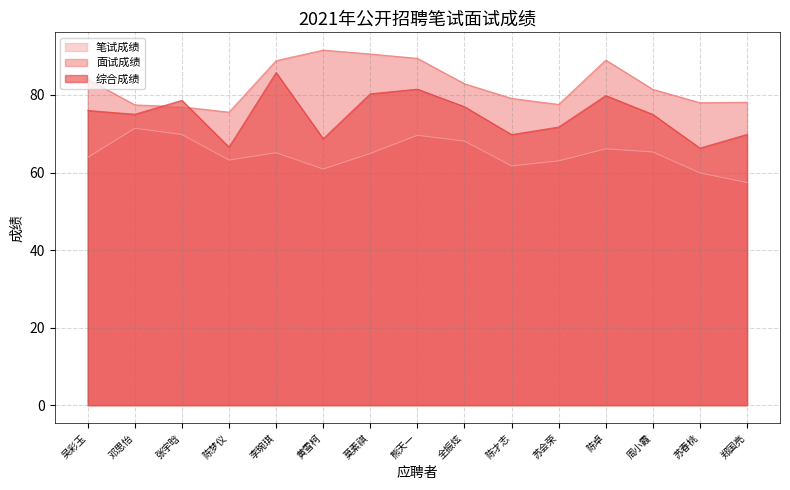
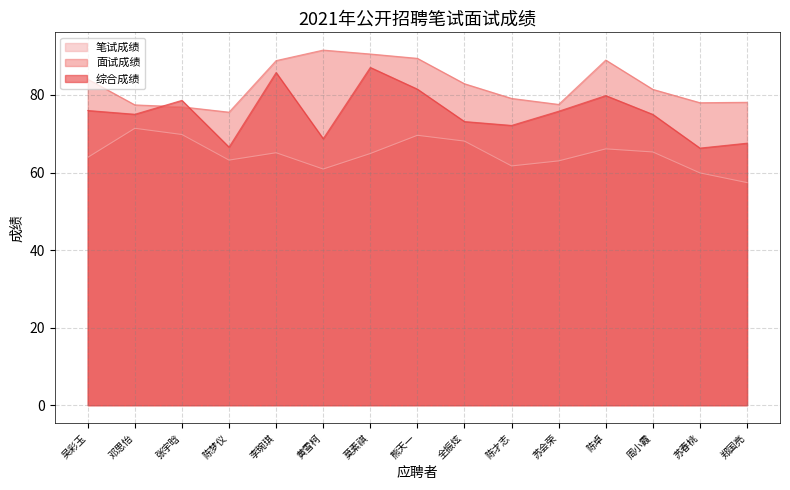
综合成绩, 莫素祺: 80 -> 87
综合成绩, 全振炫: 77 -> 73
综合成绩, 陈才志: 70 -> 72
综合成绩, 苏会荣: 72 -> 76
综合成绩, 郑国亮: 70 -> 68
